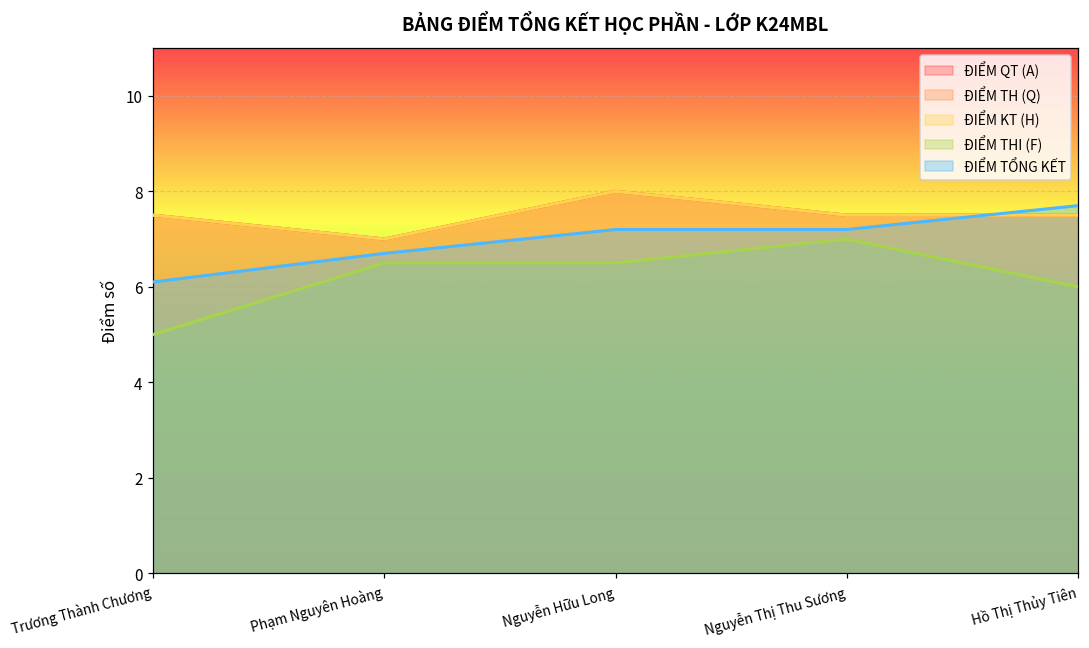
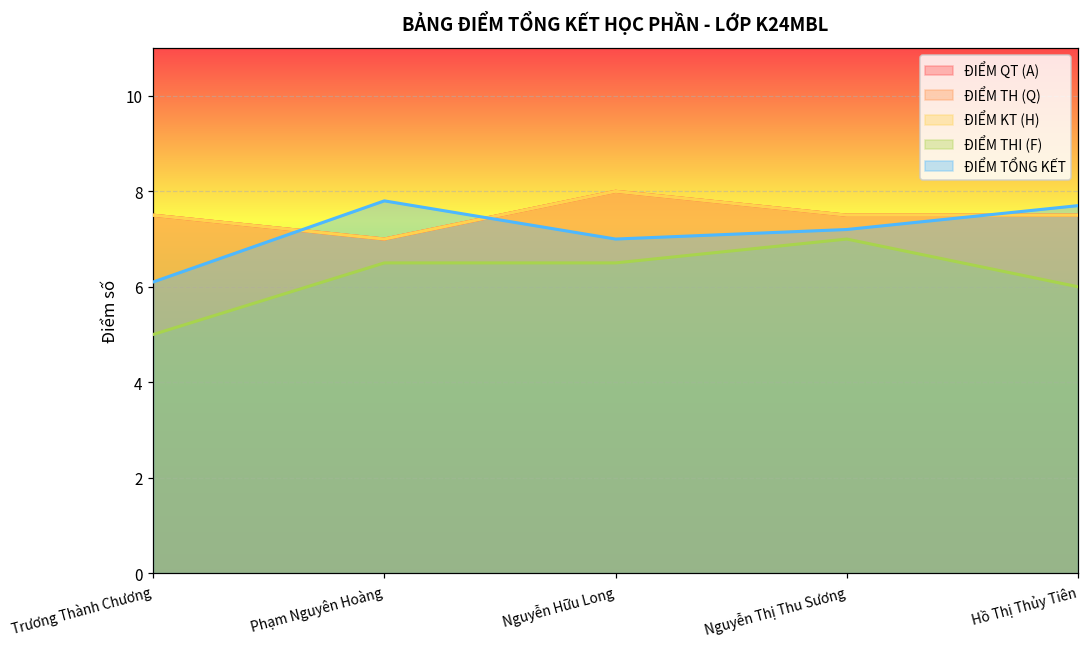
ĐIỂM TỔNG KẾT, Phạm Nguyên Hoàng: 6.7 -> 7.8
ĐIỂM TỔNG KẾT, Nguyễn Hữu Long: 7.2 -> 7.0
